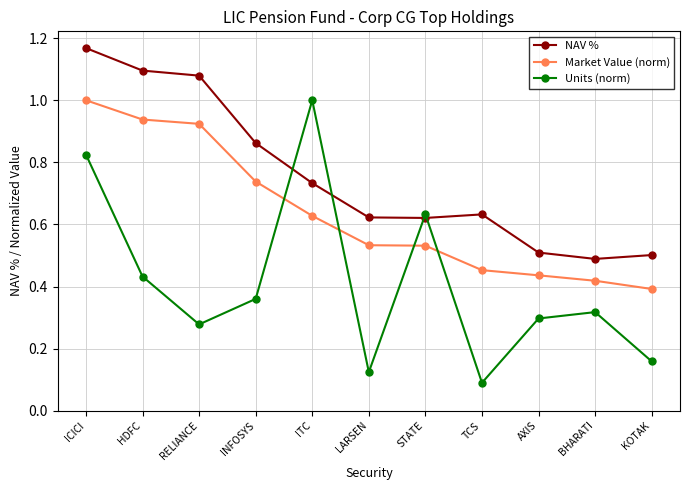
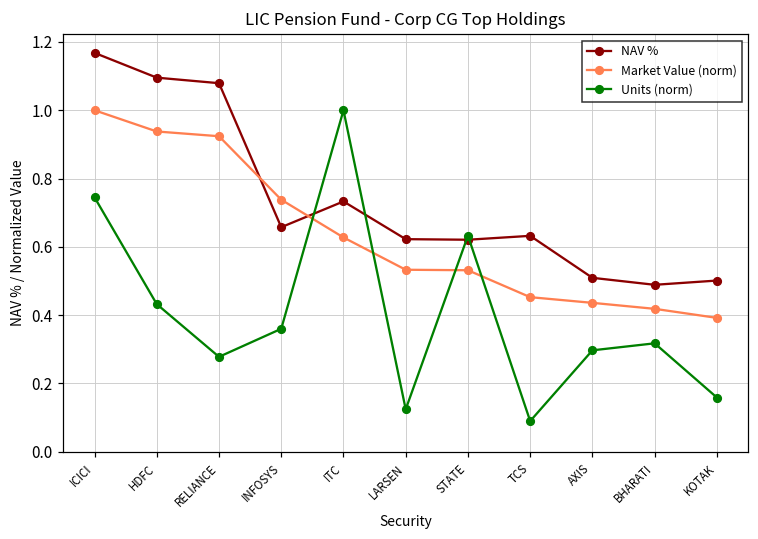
Units (norm), ICICI: 0.83 -> 0.75
NAV %, INFOSYS: 0.86 -> 0.66
